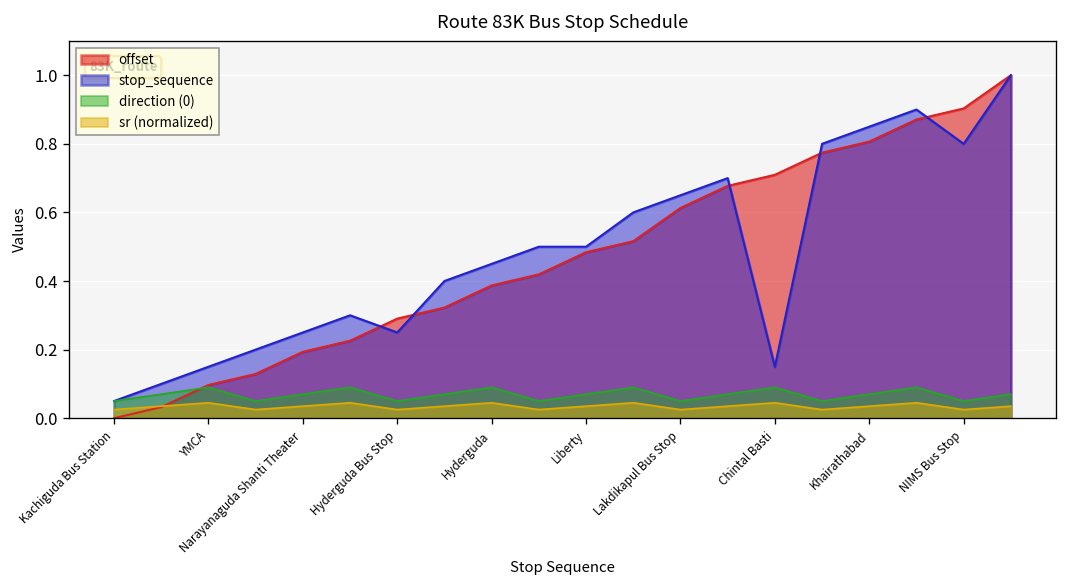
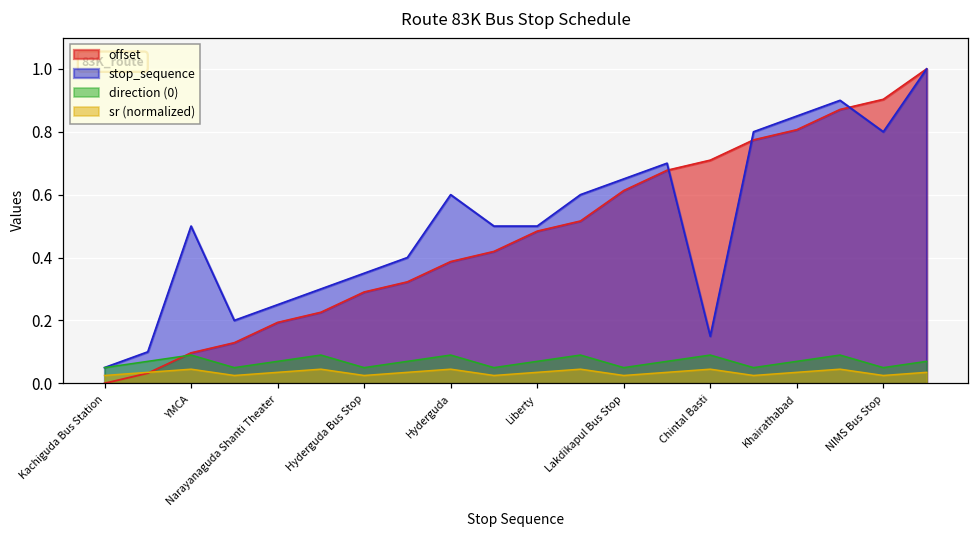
stop_sequence, YMCA: 0.15 -> 0.50
stop_sequence, Hyderguda Bus Stop: 0.25 -> 0.35
stop_sequence, Hyderguda: 0.45 -> 0.60
